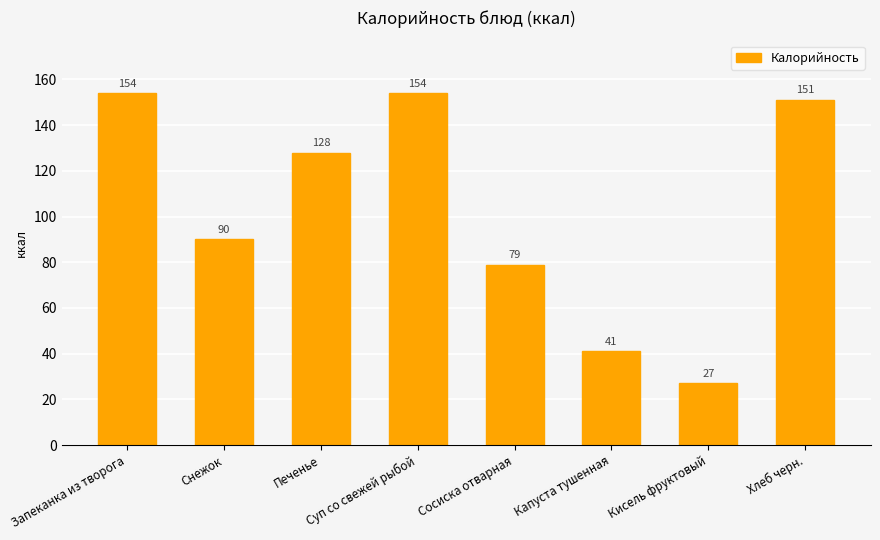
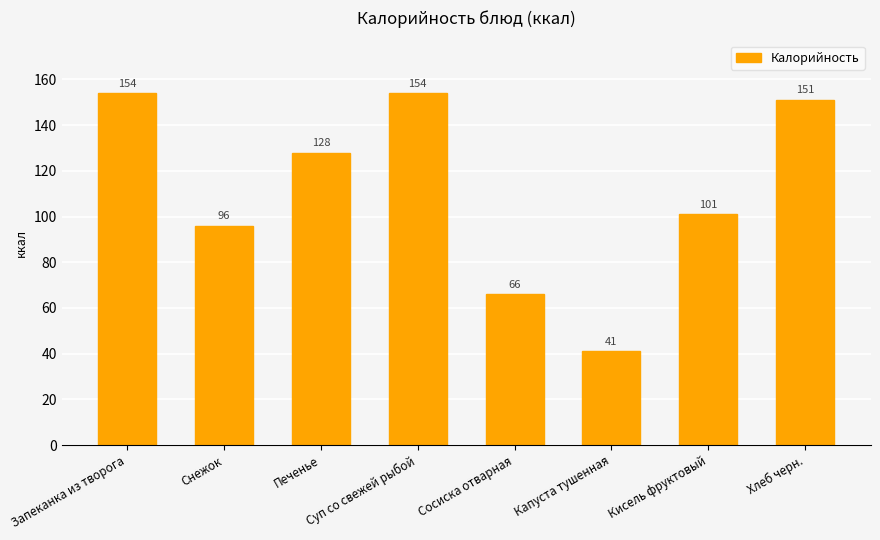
Снежок: 90 -> 96
Сосиска отварная: 79 -> 66
Кисель фруктовый: 27 -> 101
